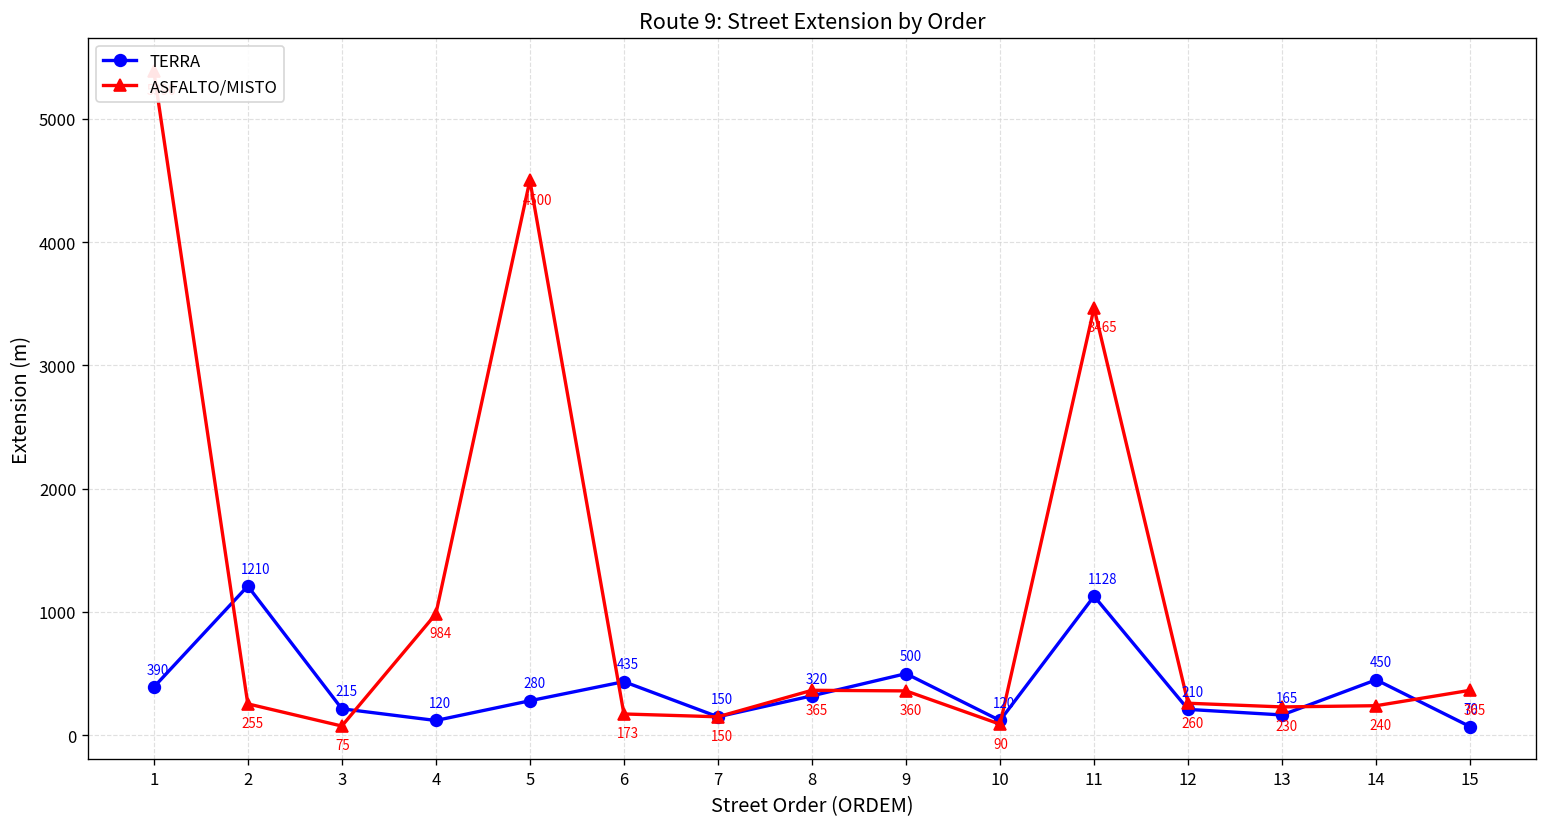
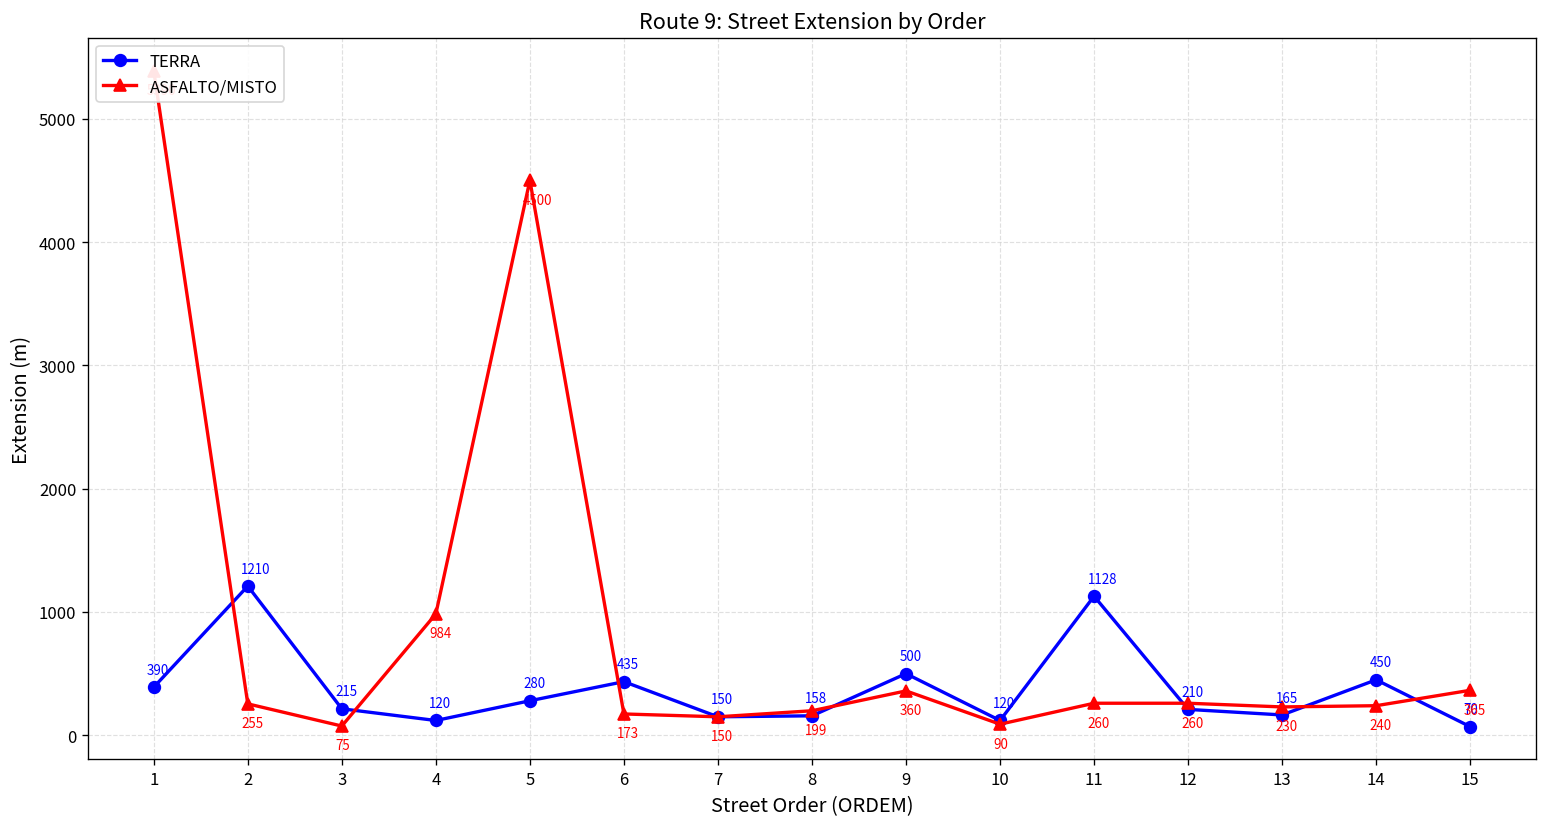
TERRA, 8: 320 -> 158
ASFALTO/MISTO, 8: 365 -> 199
ASFALTO/MISTO, 11: 3465 -> 260
